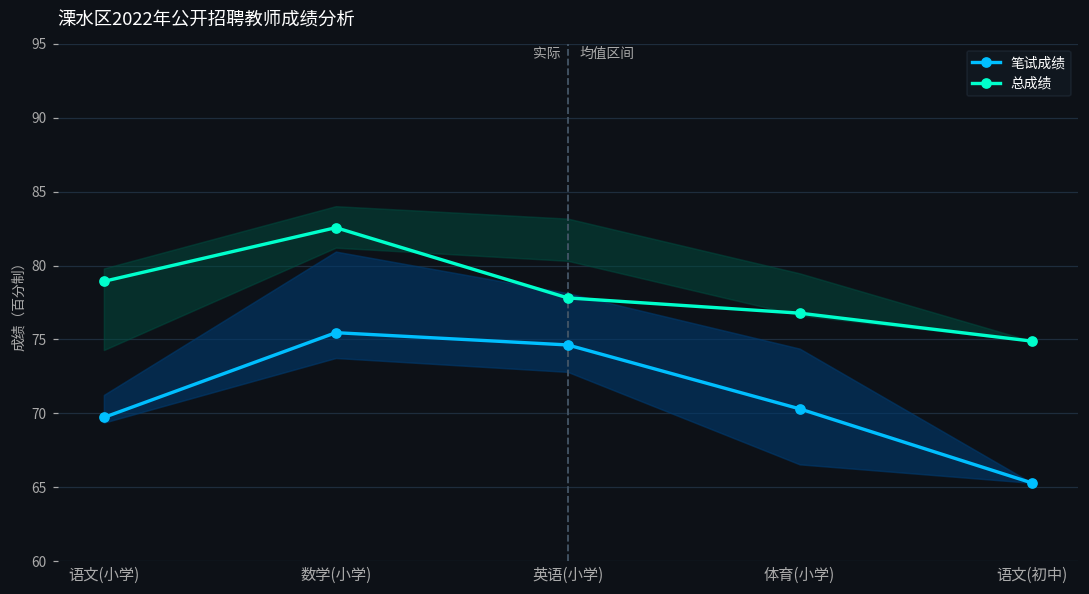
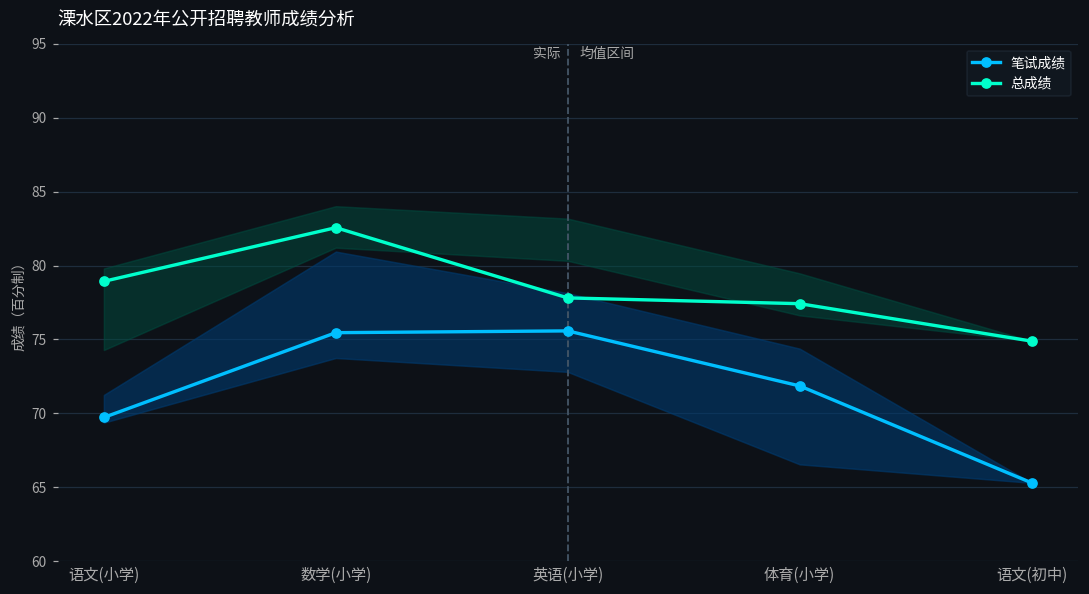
笔试成绩, 英语(小学): 74.6 -> 75.6
笔试成绩, 体育(小学): 70.3 -> 71.9
总成绩, 体育(小学): 76.8 -> 77.4
